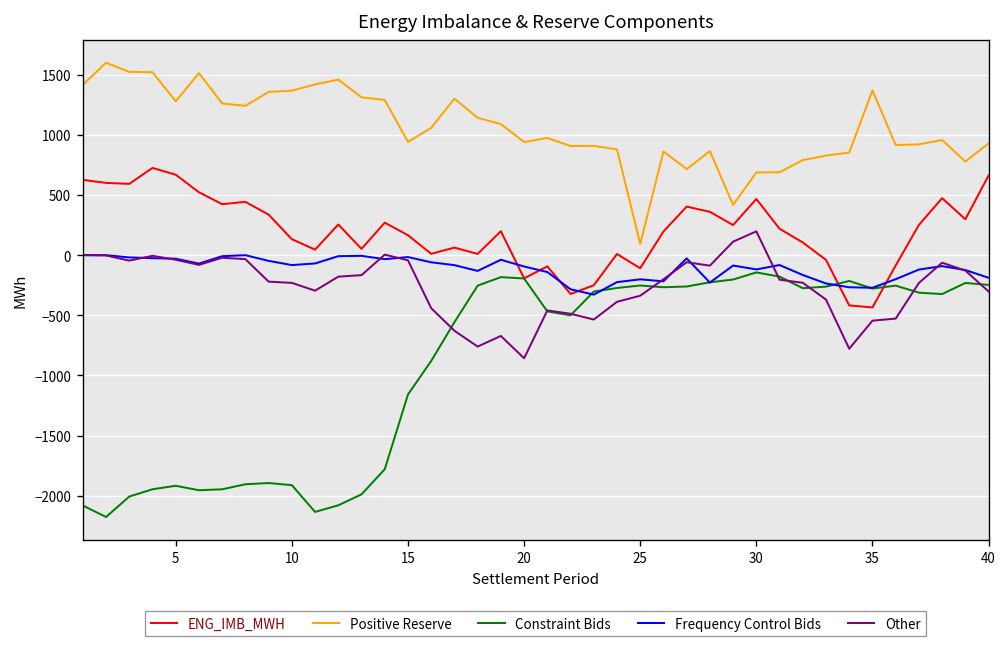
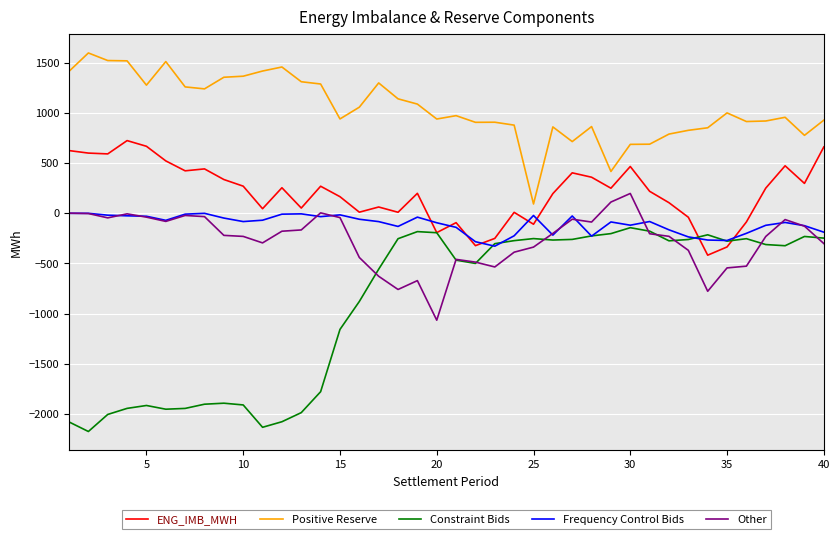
ENG_IMB_MWH, 10: 130 -> 270
Other, 20: -860 -> -1070
Frequency Control Bids, 25: -200 -> -20
ENG_IMB_MWH, 35: -430 -> -340
Positive Reserve, 35: 1370 -> 1000
